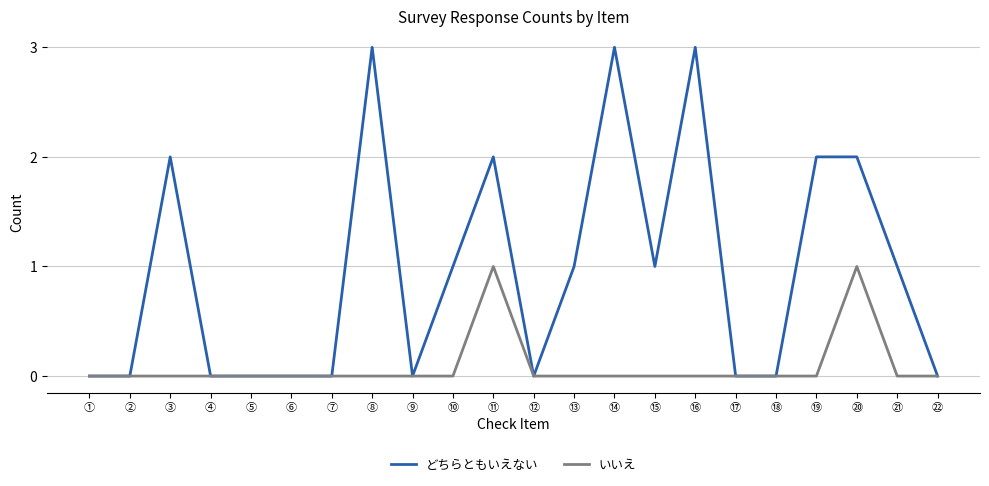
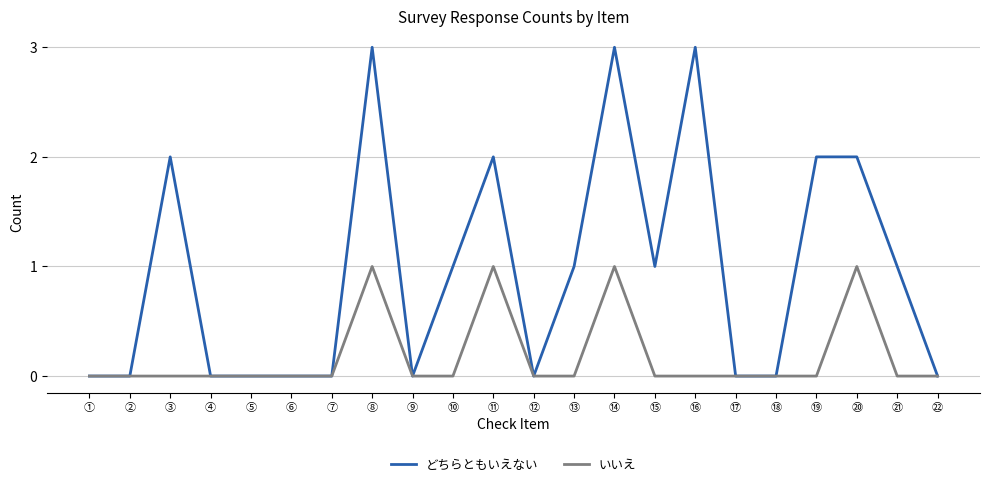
いいえ, ⑧: 0 -> 1
いいえ, ⑭: 0 -> 1
